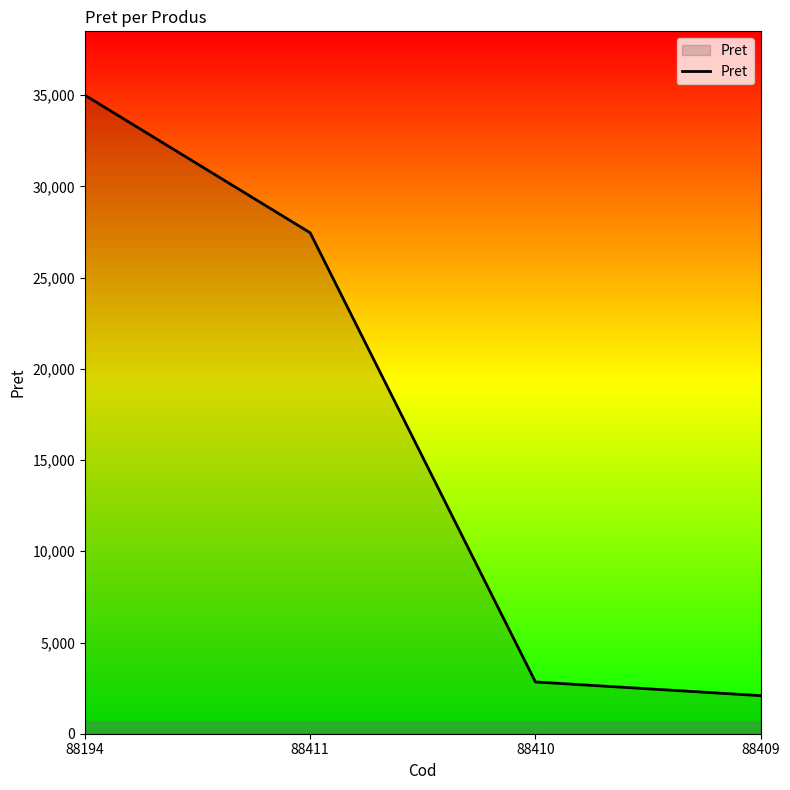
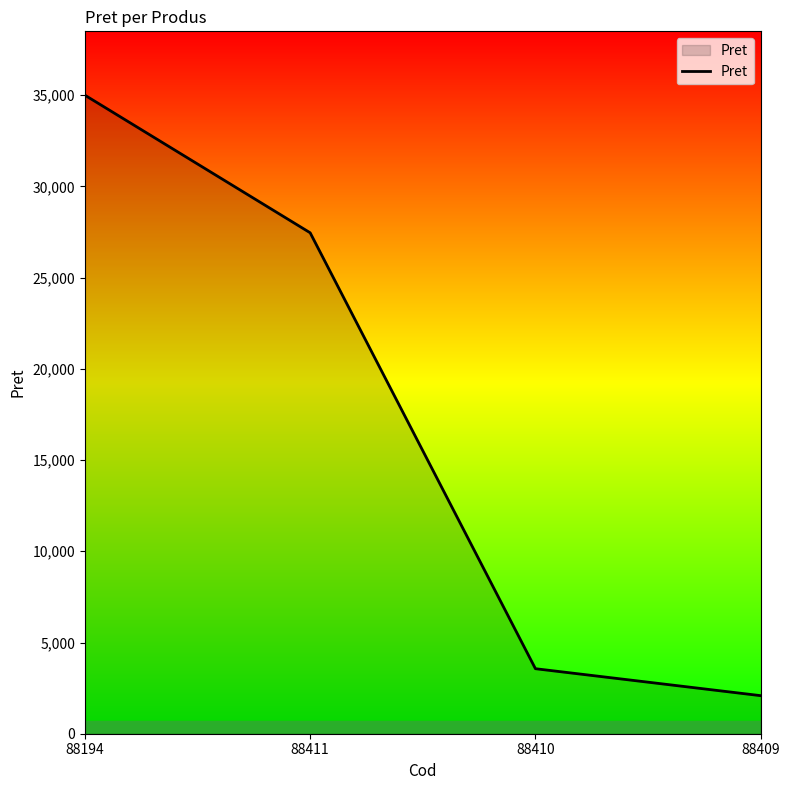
88410: 2,800 -> 3,600
